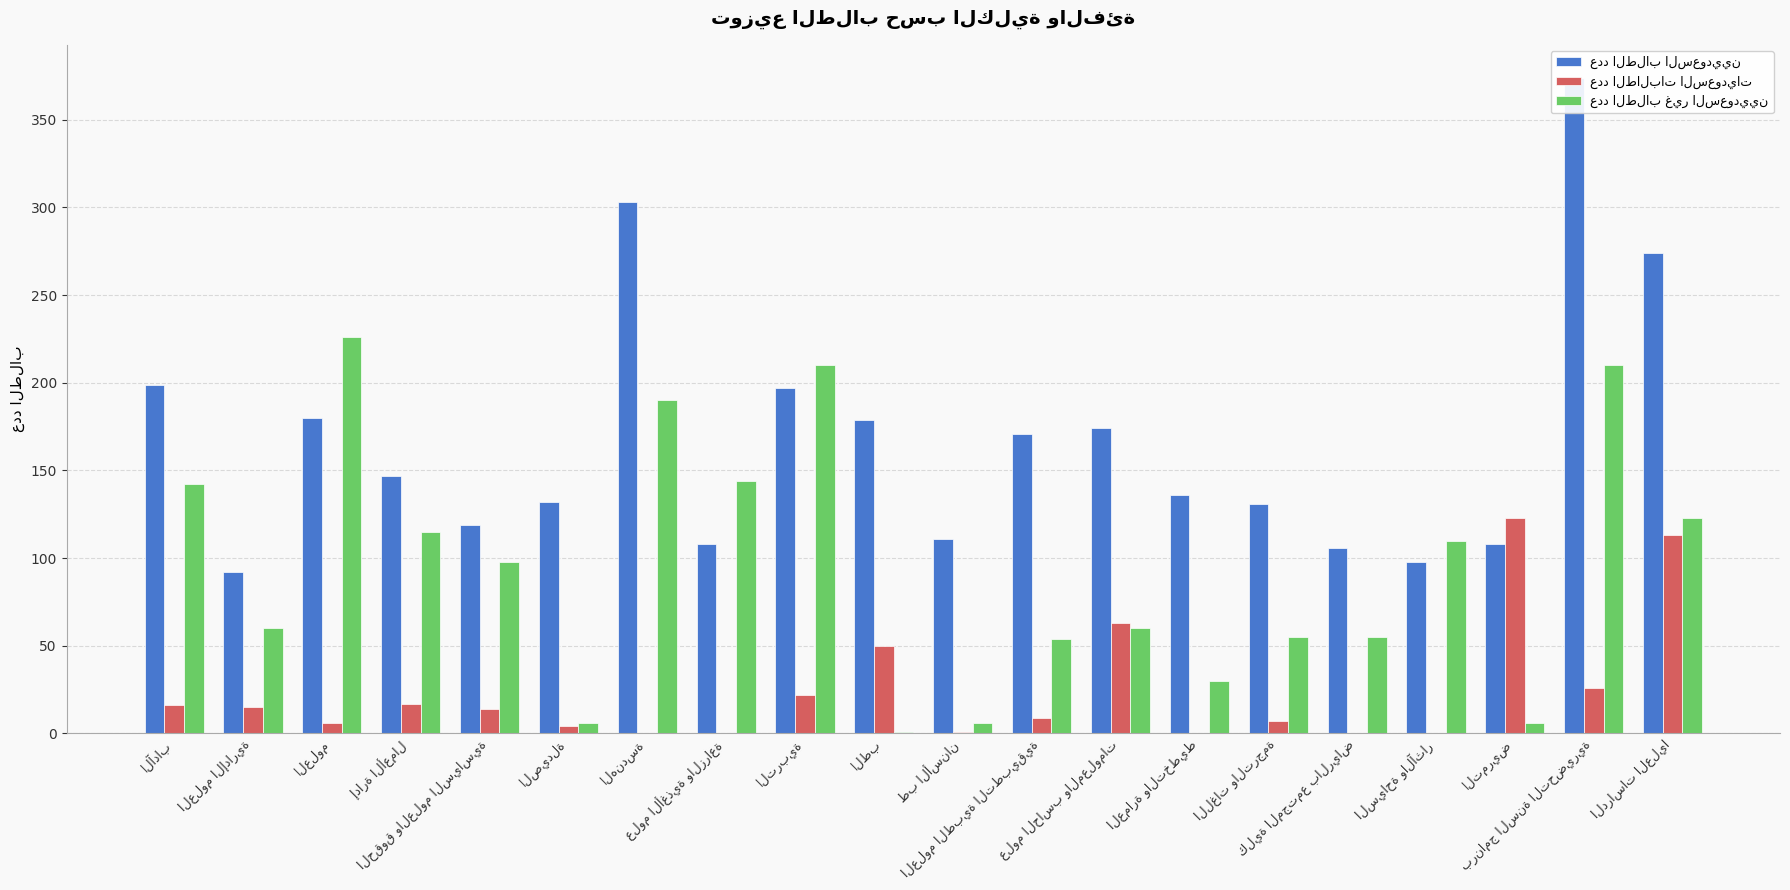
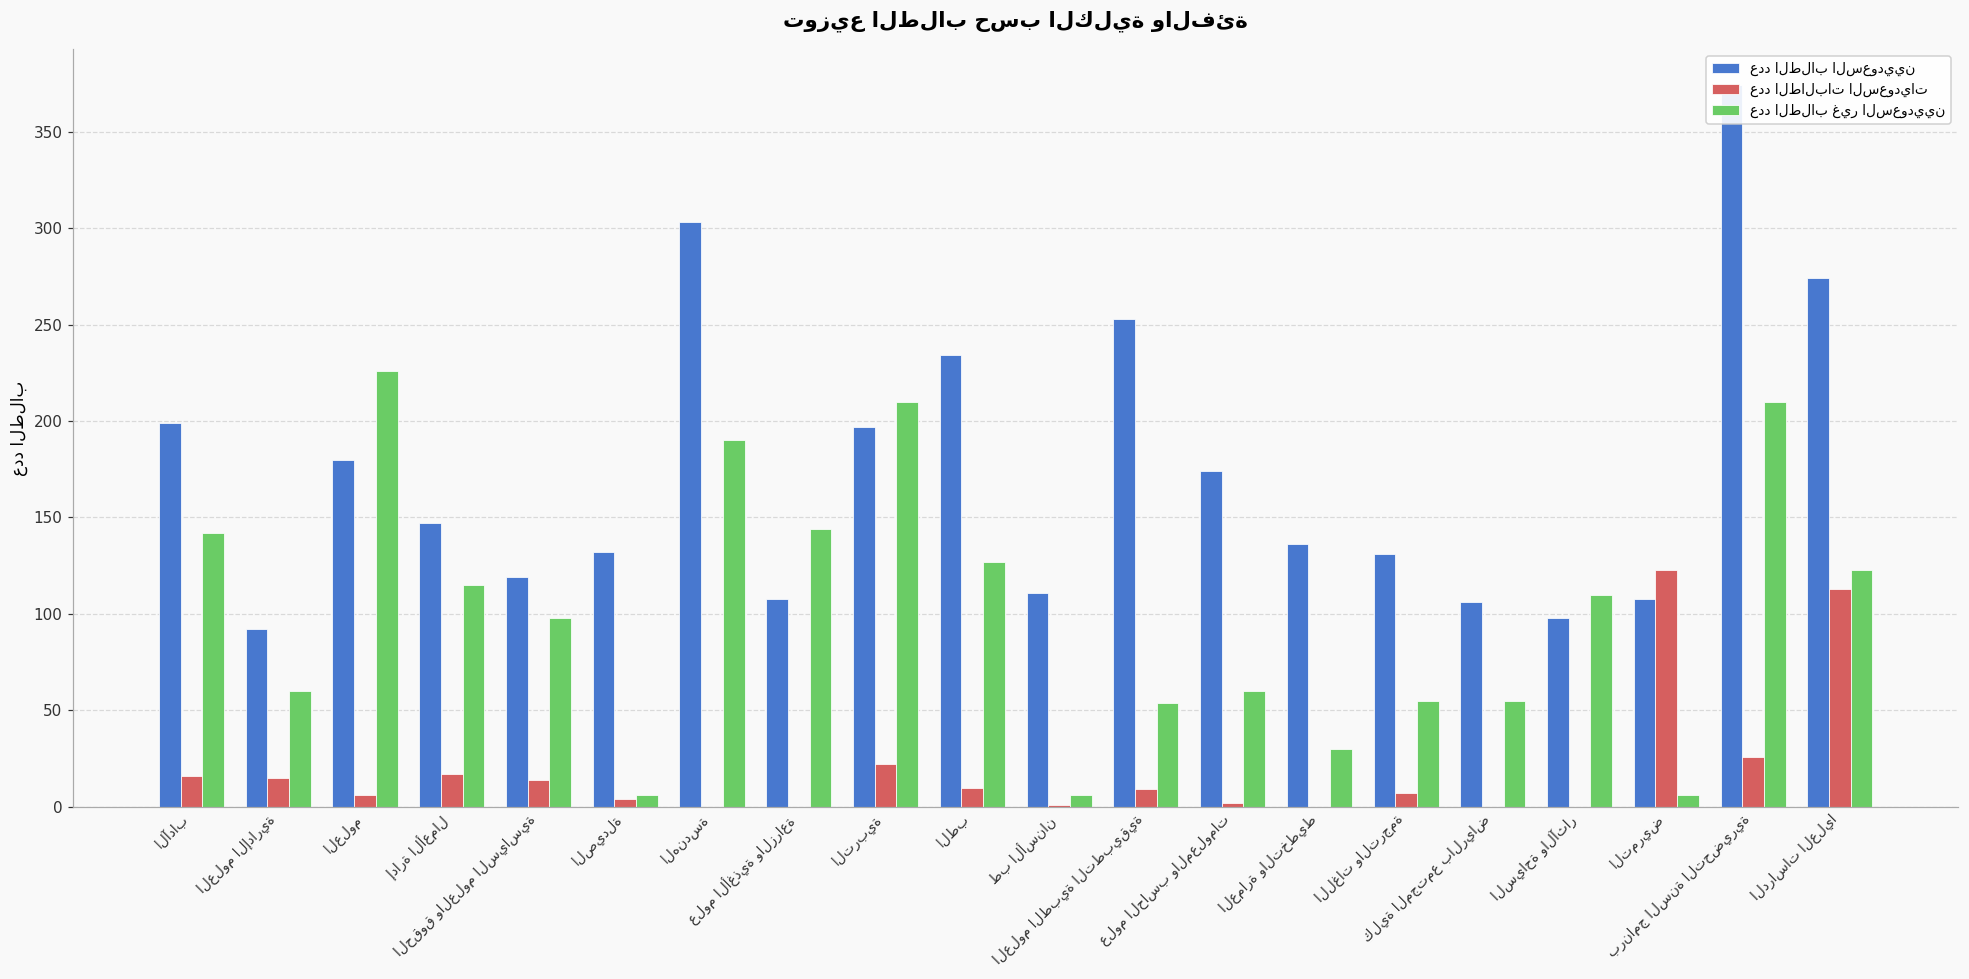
عدد الطلاب السعوديين, الطب: 179 -> 234
عدد الطالبات السعوديات, الطب: 50 -> 10
عدد الطلاب غير السعوديين, الطب: 1 -> 127
عدد الطلاب السعوديين, العلوم الطبية التطبيقية: 171 -> 253
عدد الطالبات السعوديات, علوم الحاسب والمعلومات: 63 -> 2
